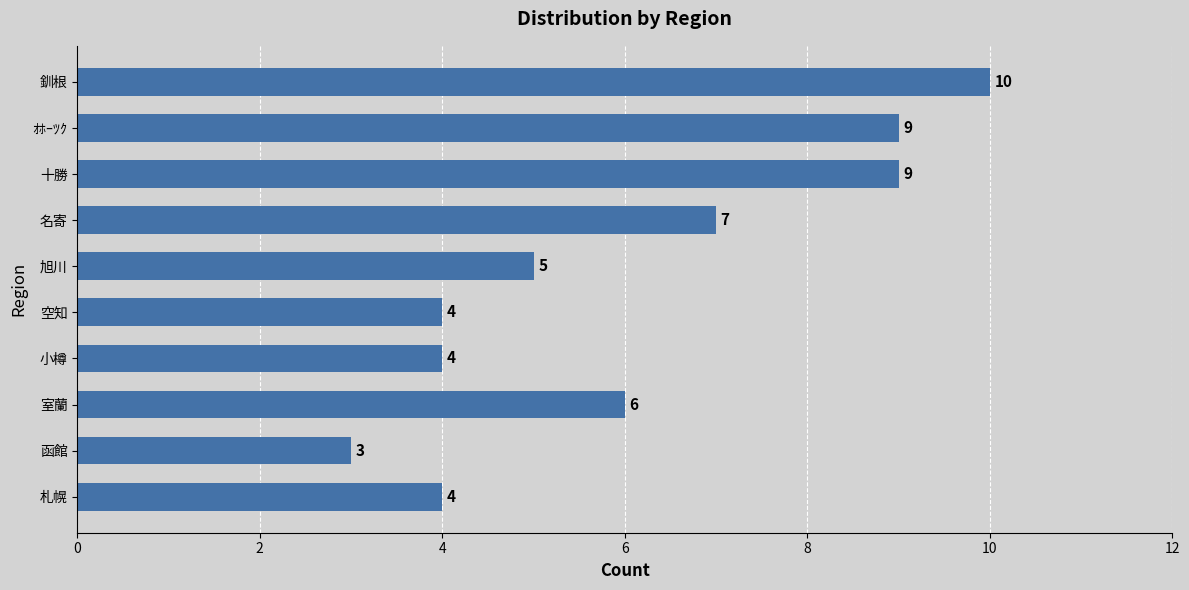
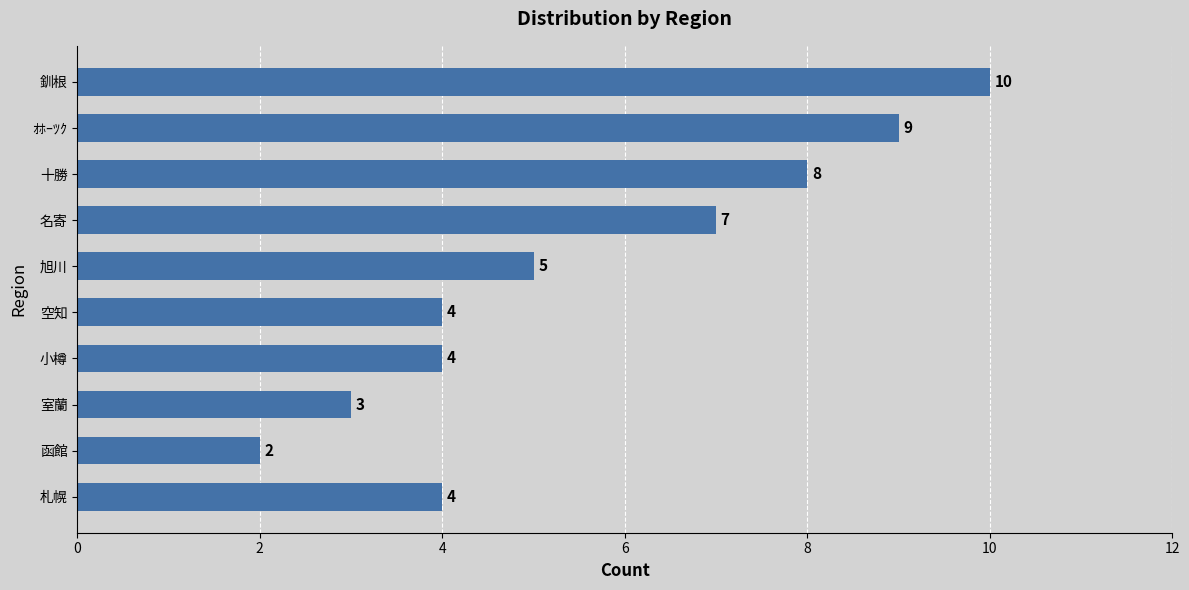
十勝: 9 -> 8
室蘭: 6 -> 3
函館: 3 -> 2
